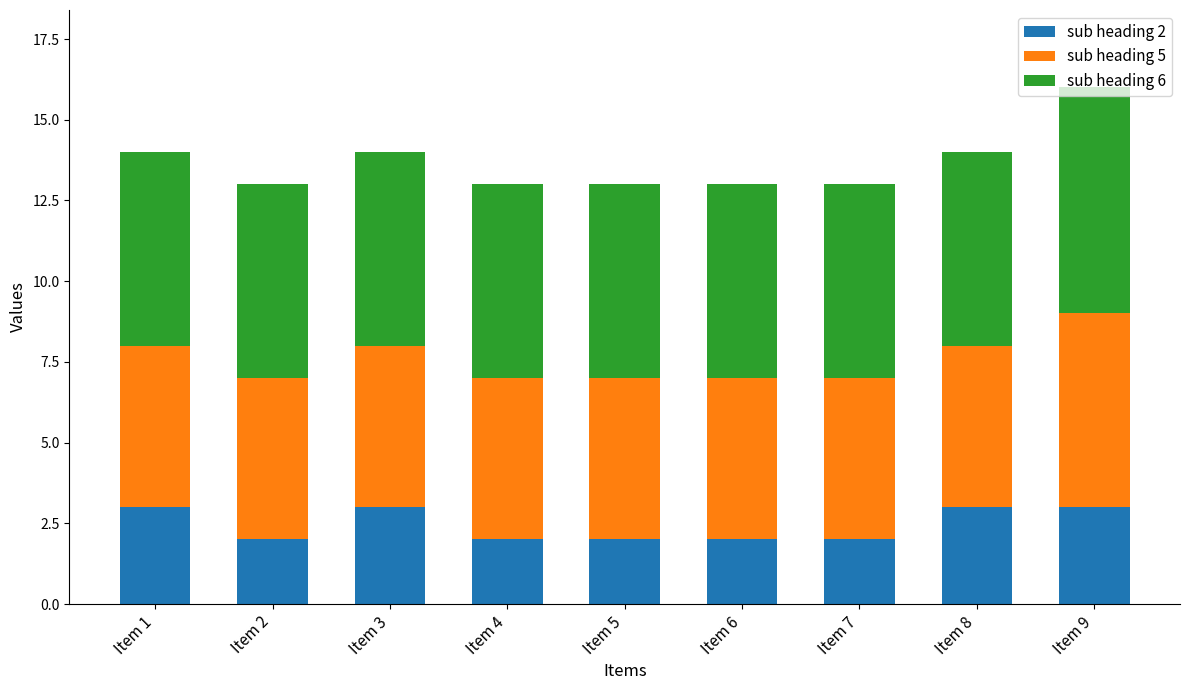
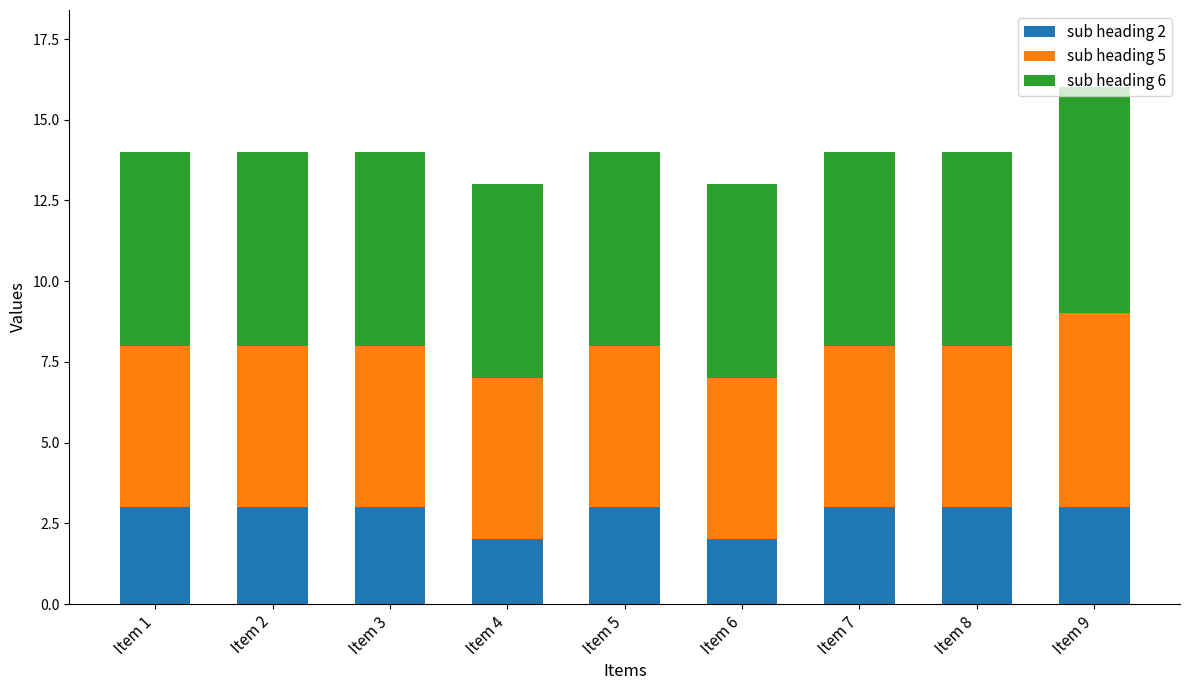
sub heading 2, Item 2: 2 -> 3
sub heading 2, Item 5: 2 -> 3
sub heading 2, Item 7: 2 -> 3
